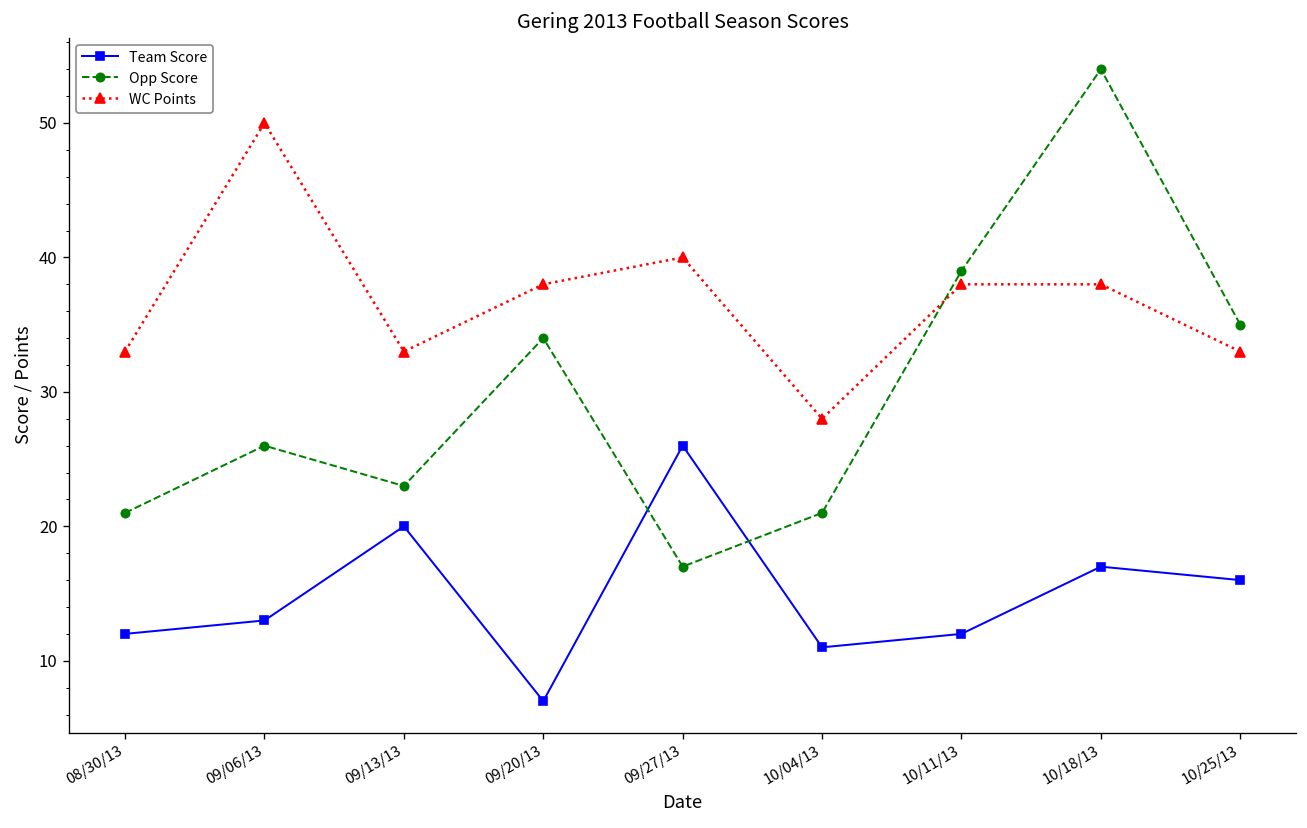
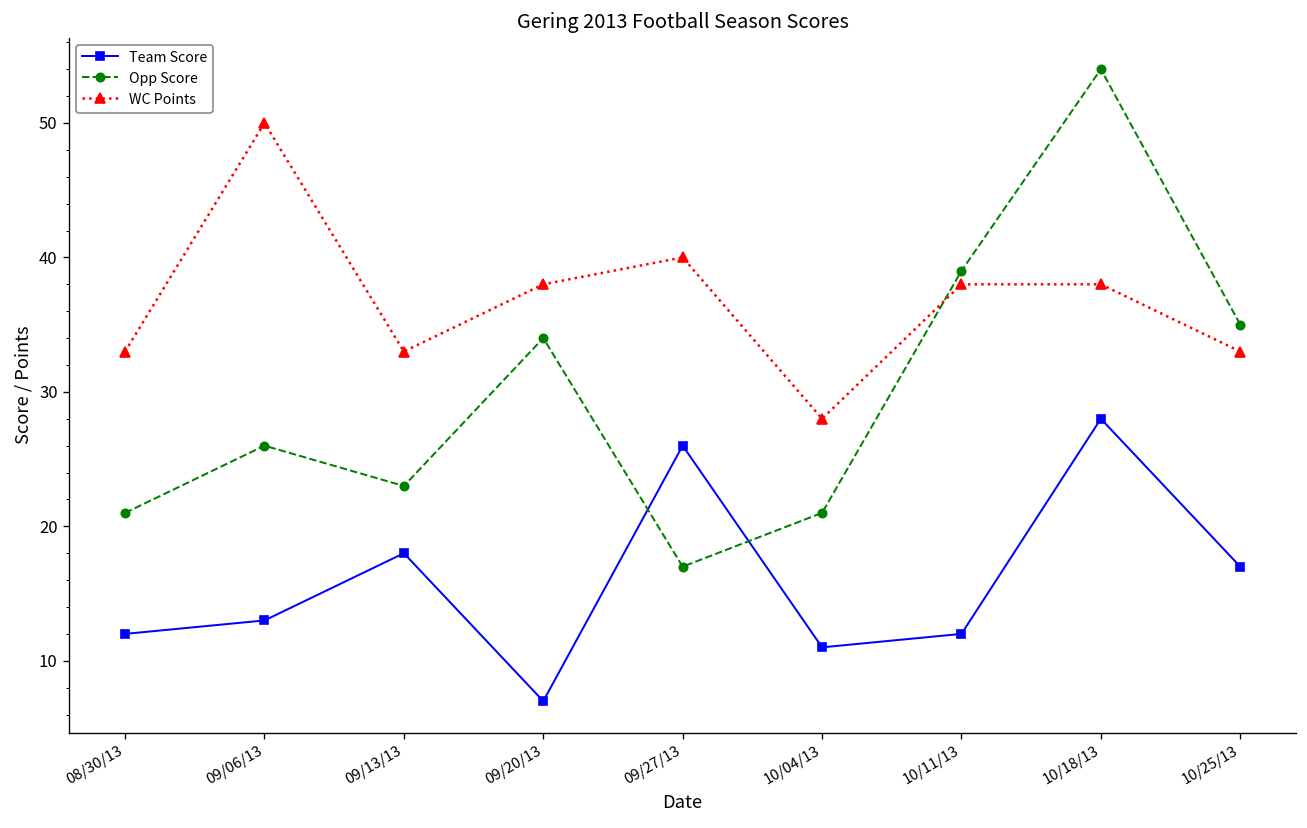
Team Score, 09/13/13: 20 -> 18
Team Score, 10/18/13: 17 -> 28
Team Score, 10/25/13: 16 -> 17
